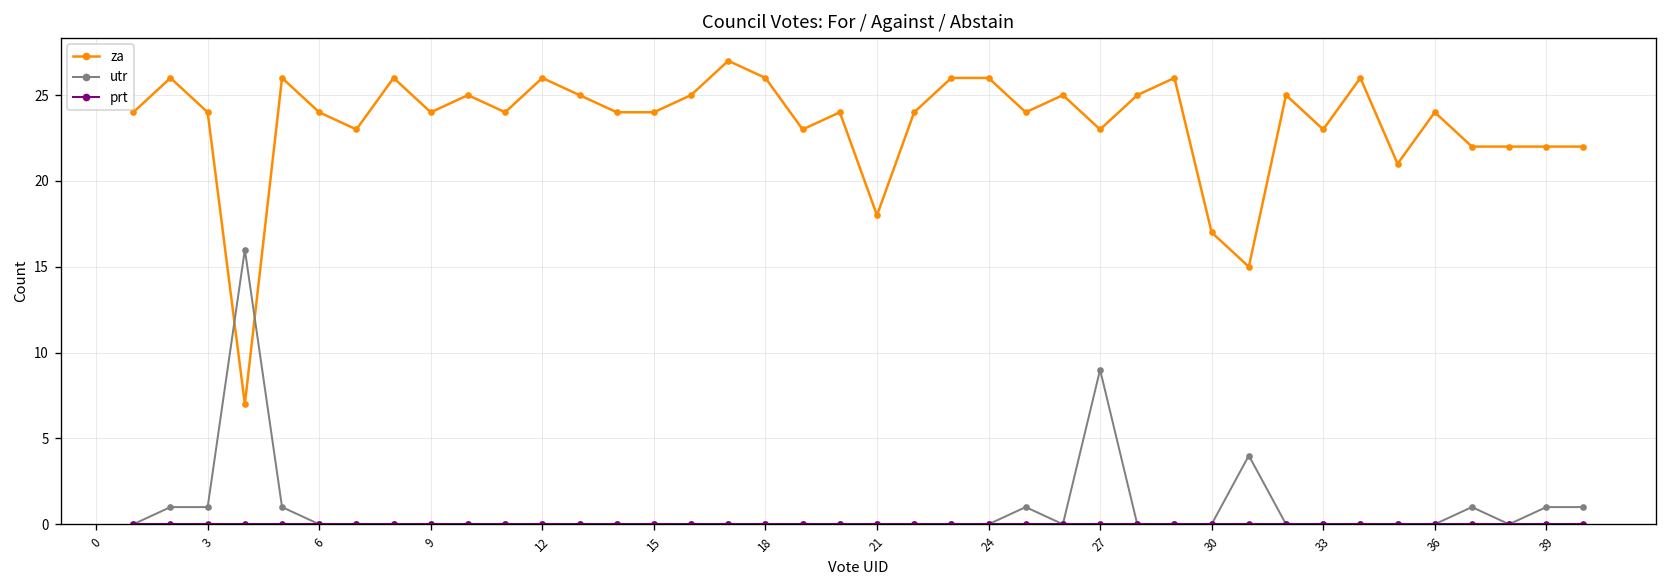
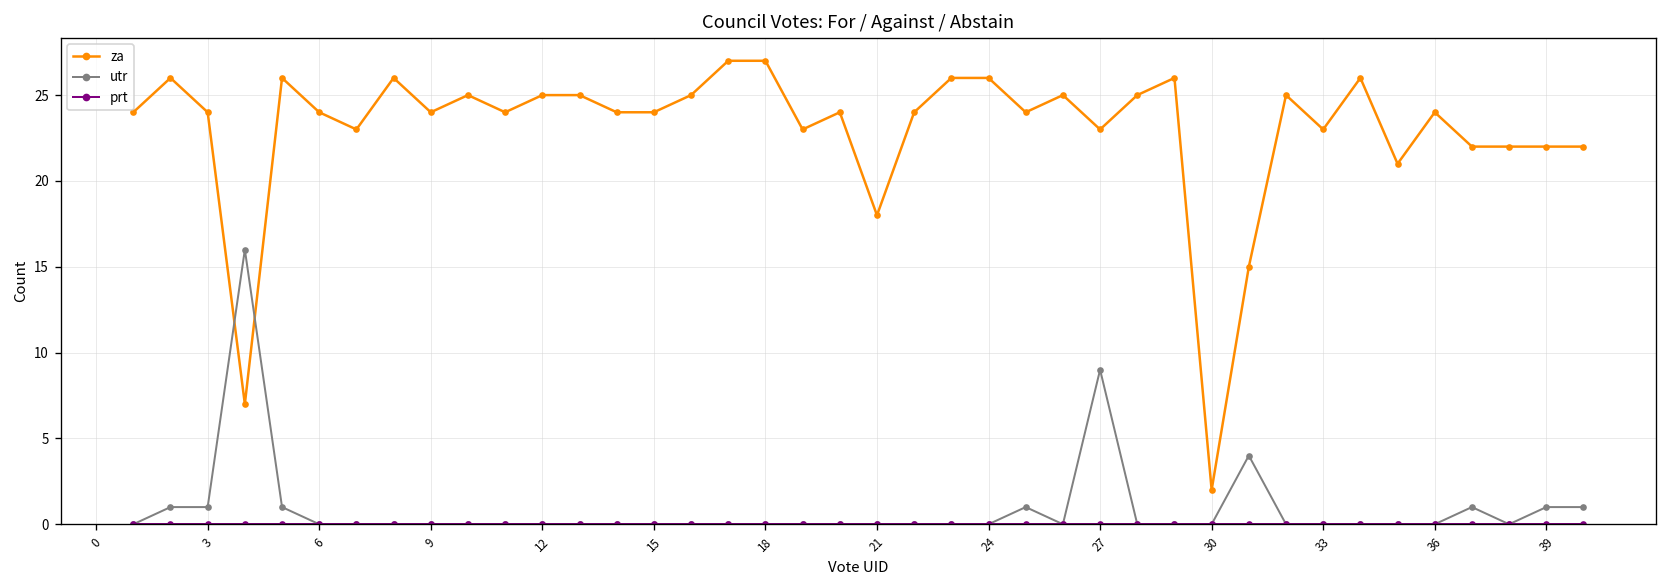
za, 12: 26 -> 25
za, 18: 26 -> 27
za, 30: 17 -> 2
